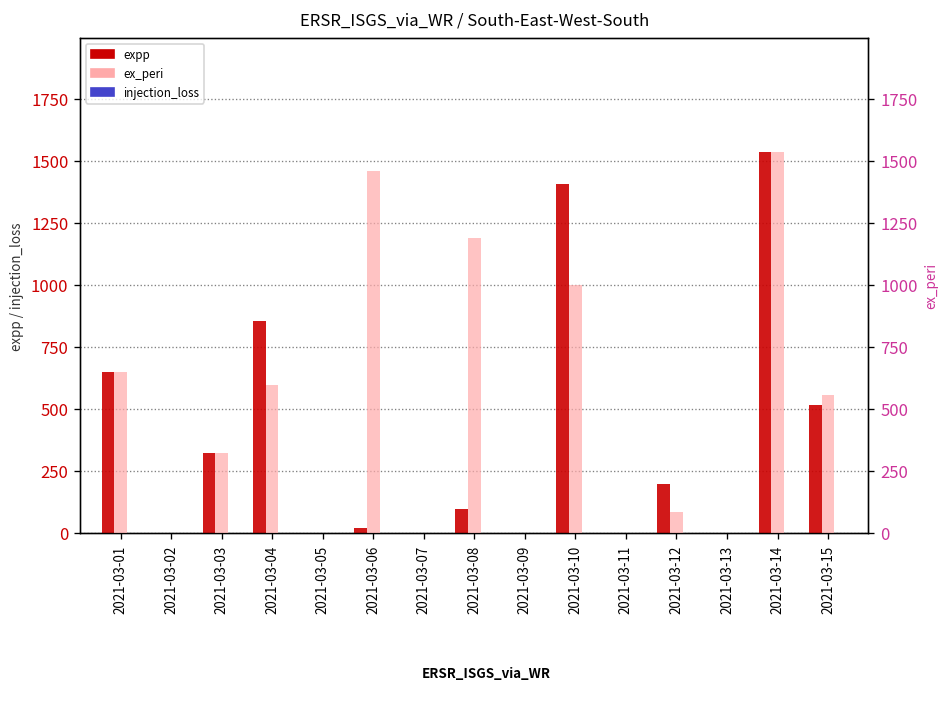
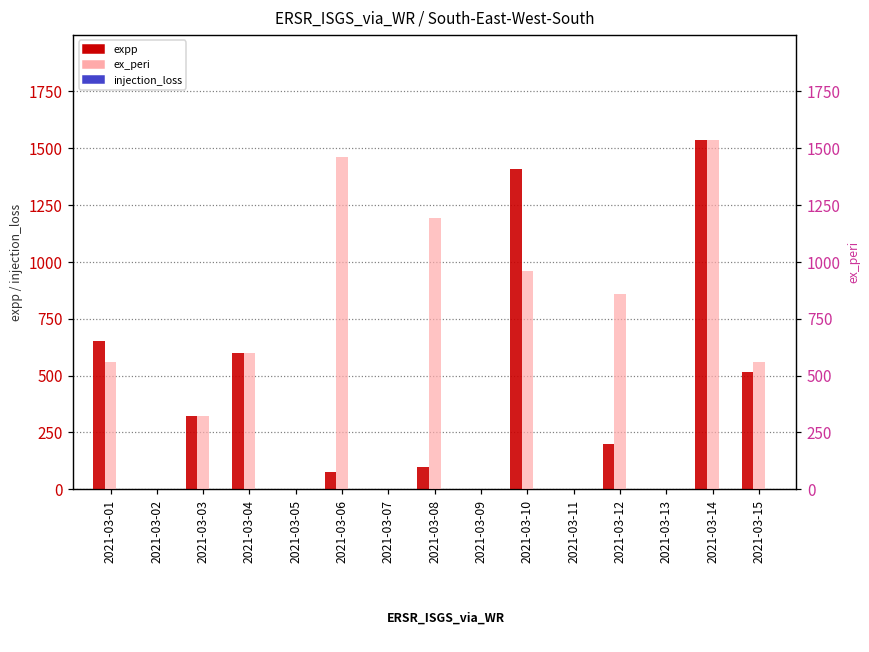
expp, 2021-03-04: 860 -> 600
expp, 2021-03-06: 20 -> 70
ex_peri, 2021-03-01: 650 -> 560
ex_peri, 2021-03-10: 1000 -> 960
ex_peri, 2021-03-12: 90 -> 860
